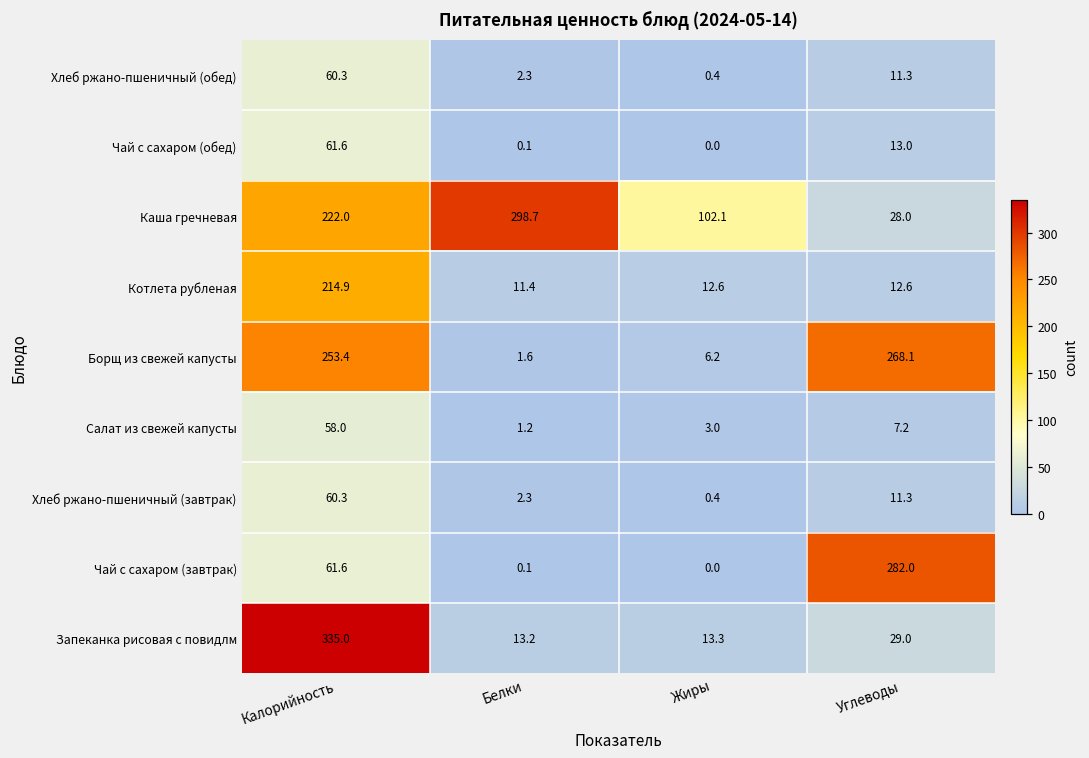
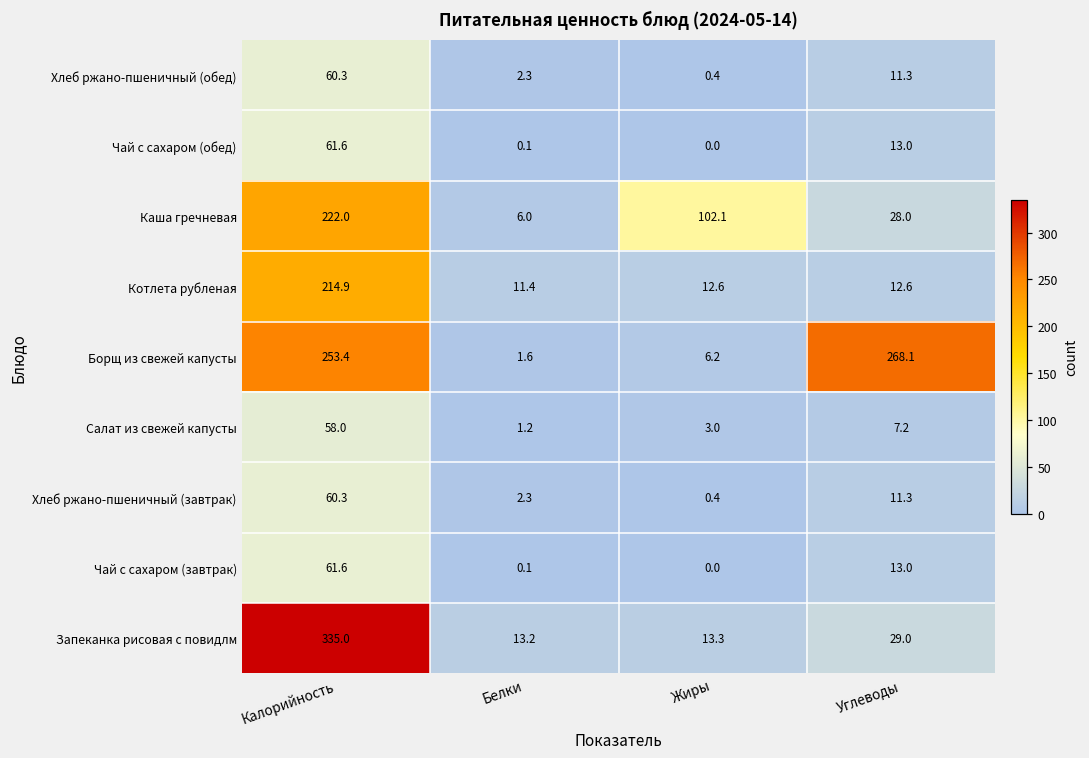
Каша гречневая, Белки: 298.7 -> 6.0
Чай с сахаром (завтрак), Углеводы: 282.0 -> 13.0
